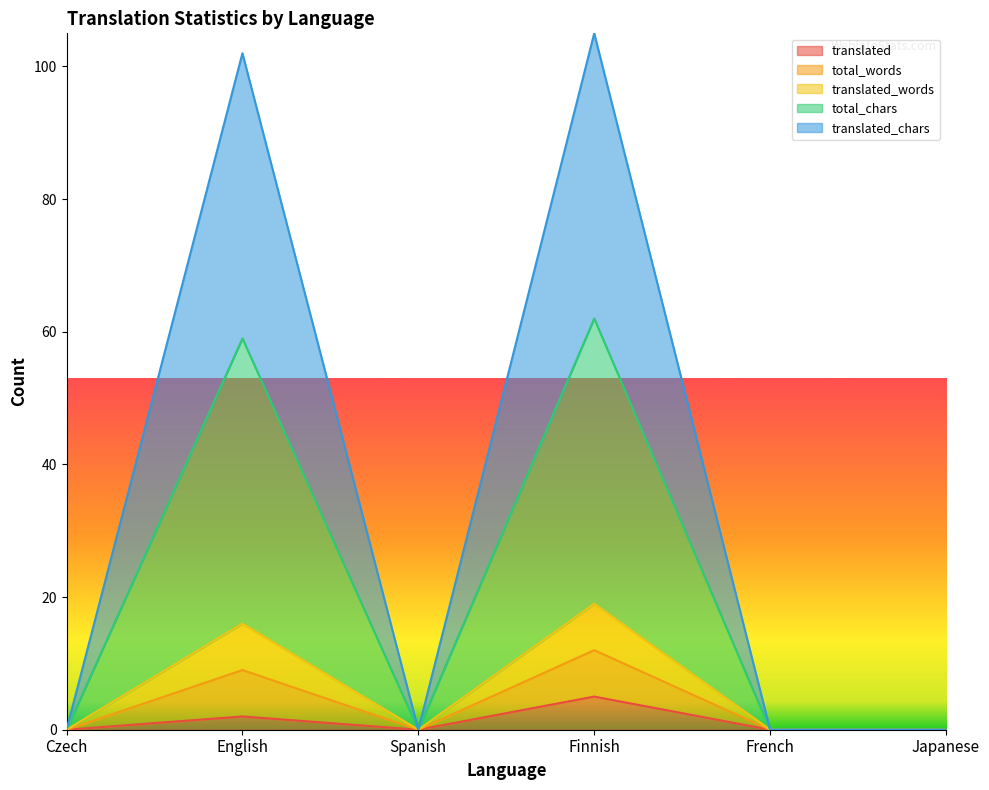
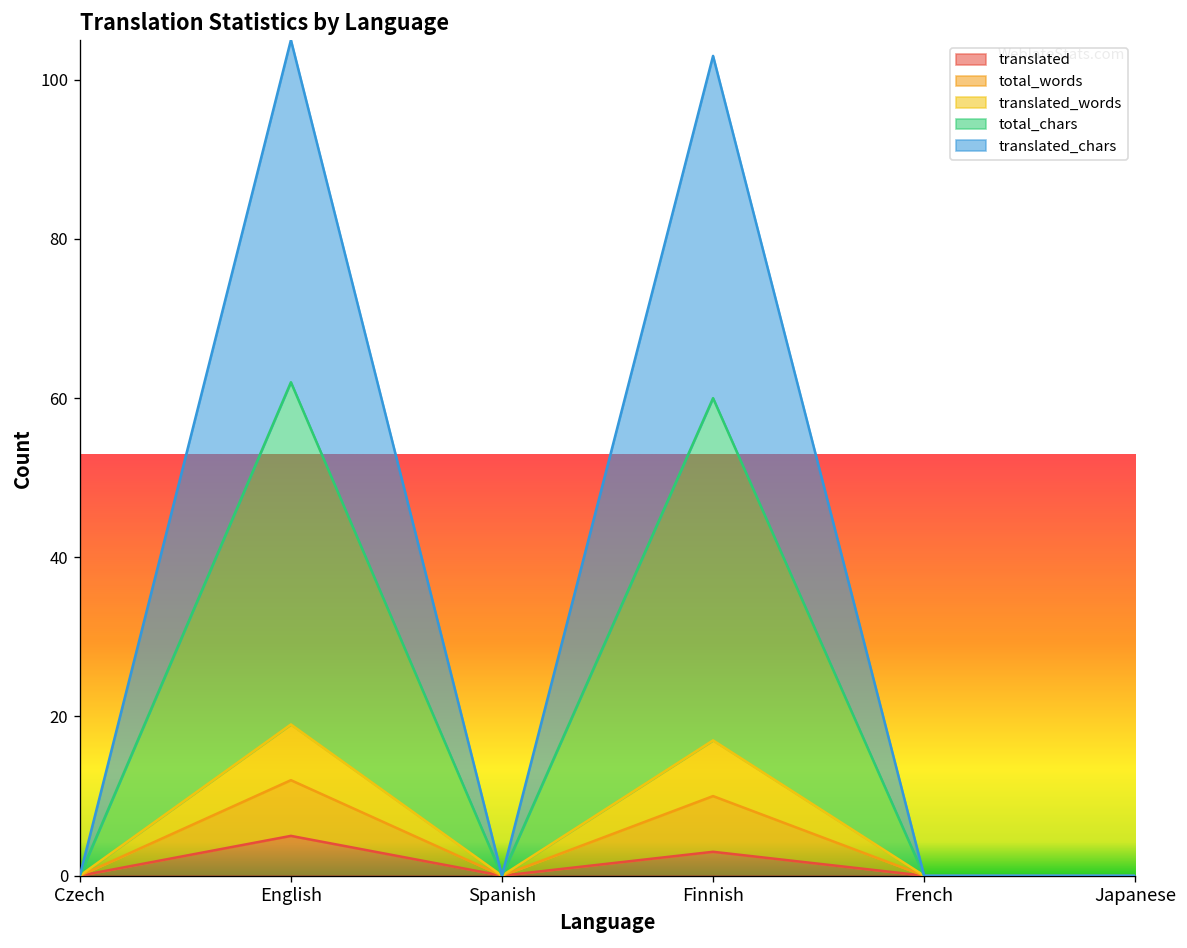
translated, English: 2 -> 5
translated, Finnish: 5 -> 3
